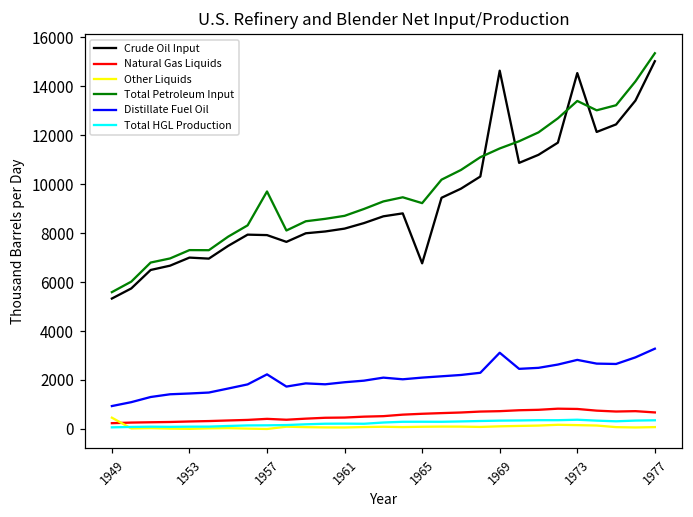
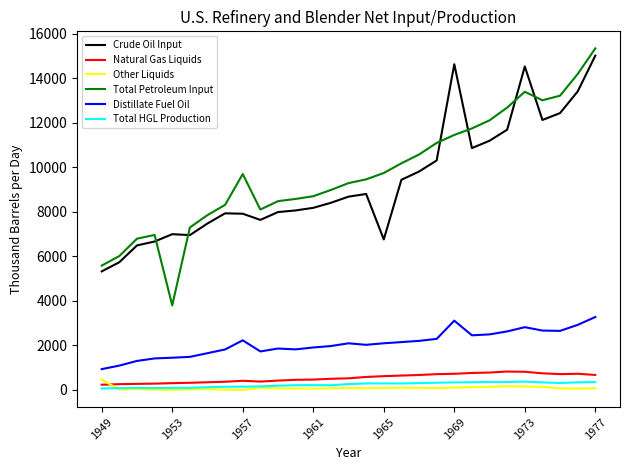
Total Petroleum Input, 1953: 7300 -> 3800
Total Petroleum Input, 1965: 9200 -> 9700
